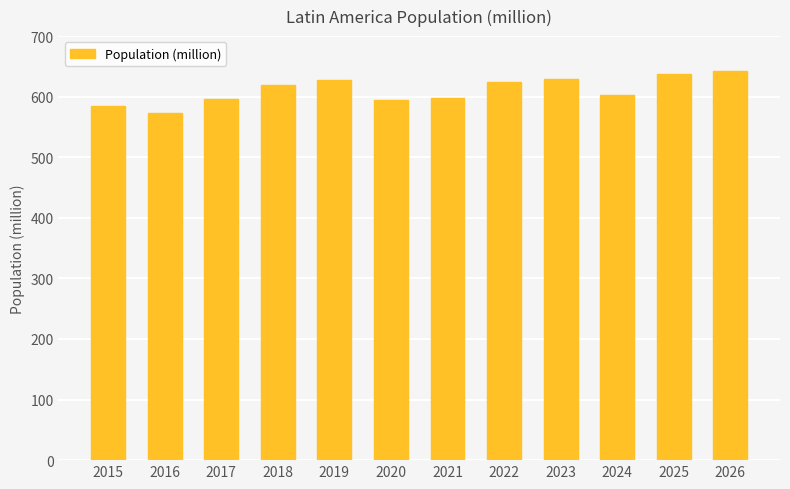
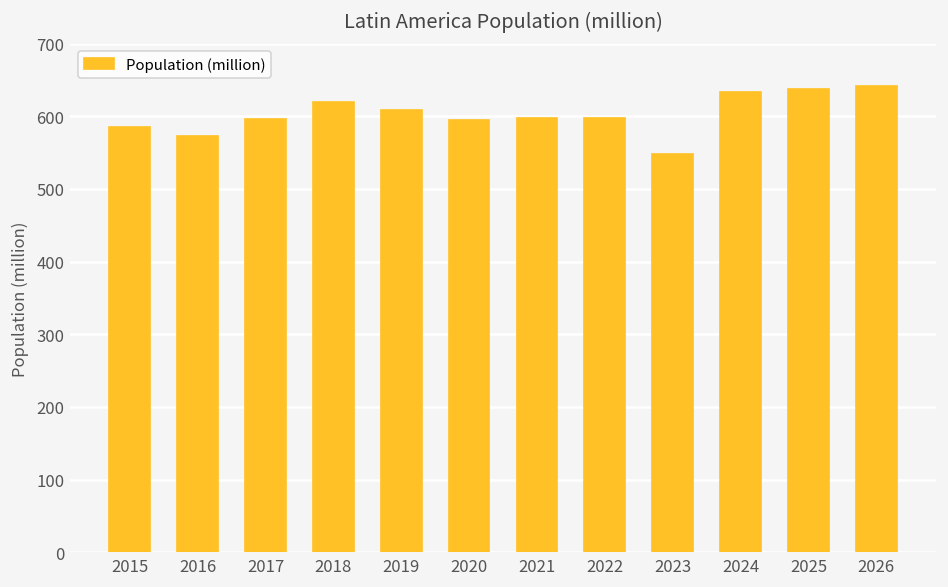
2019: 630 -> 610
2022: 620 -> 600
2023: 630 -> 550
2024: 600 -> 630
